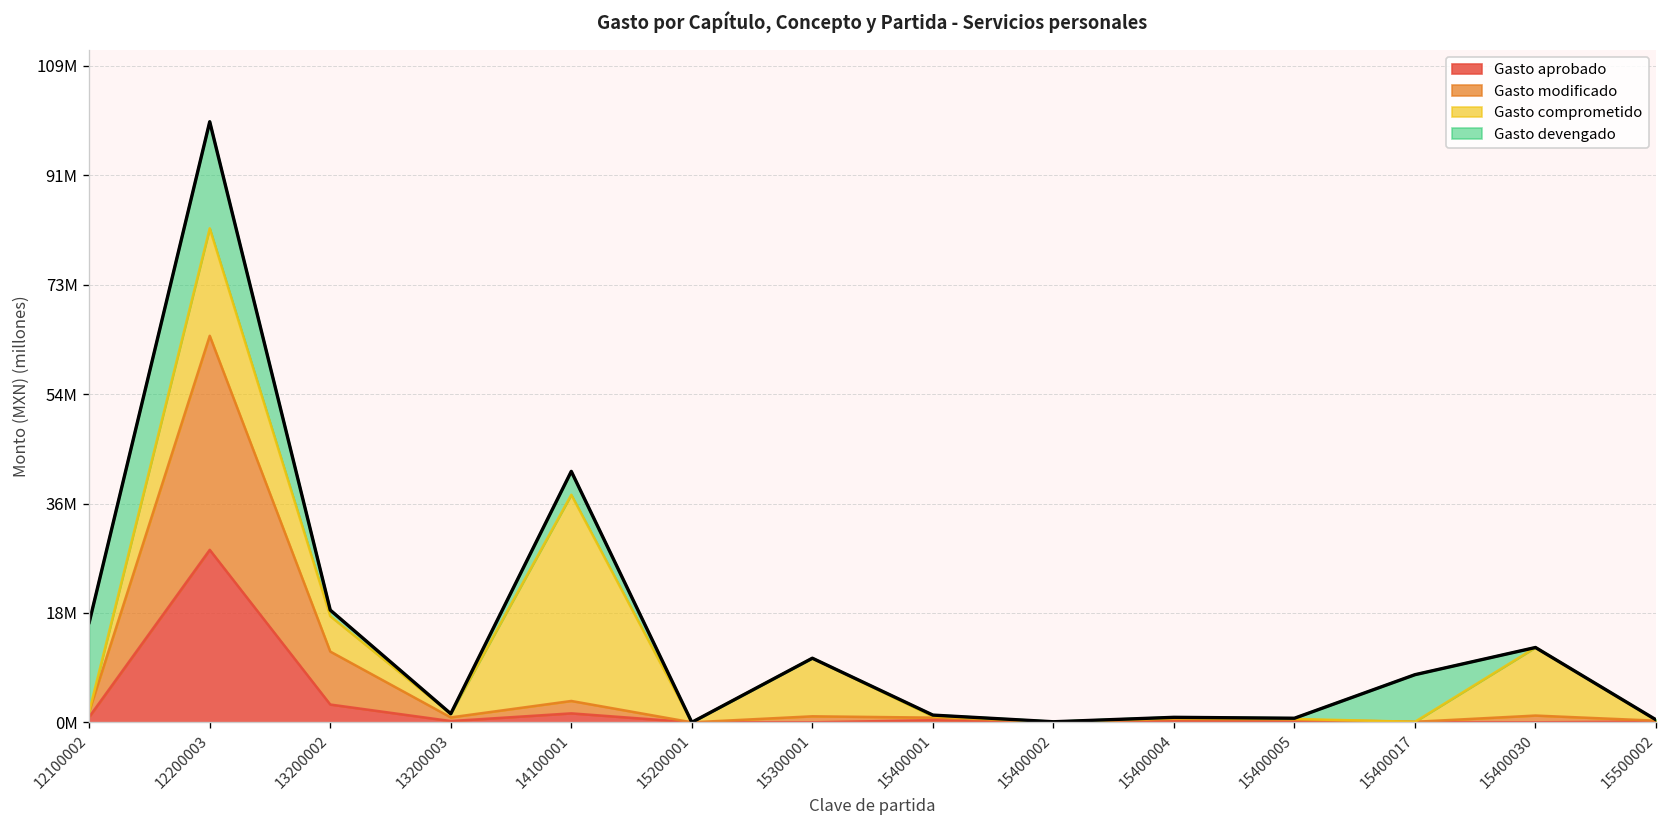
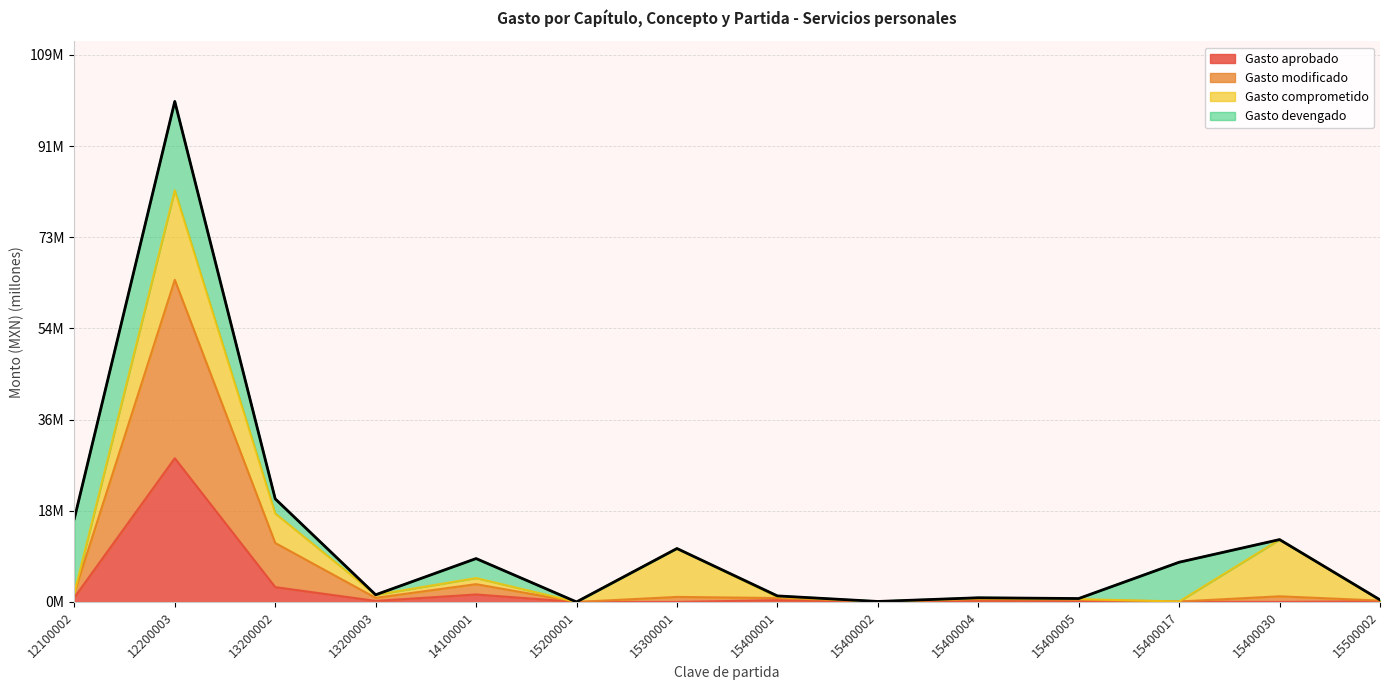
Gasto devengado, 13200002: 1000000 -> 3000000
Gasto comprometido, 14100001: 34000000 -> 1000000
